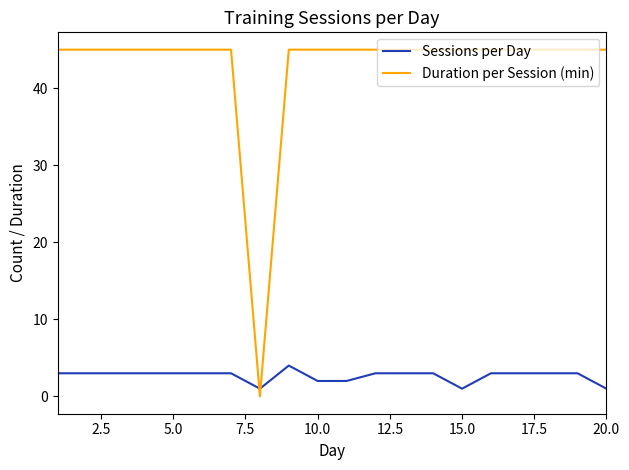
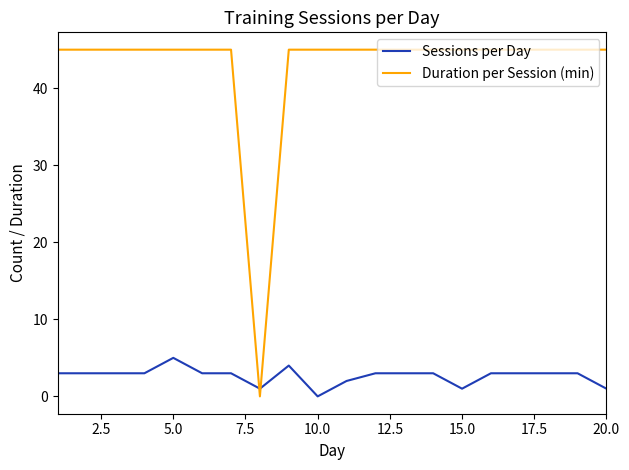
Sessions per Day, 5.0: 3 -> 5
Sessions per Day, 10.0: 2 -> 0
